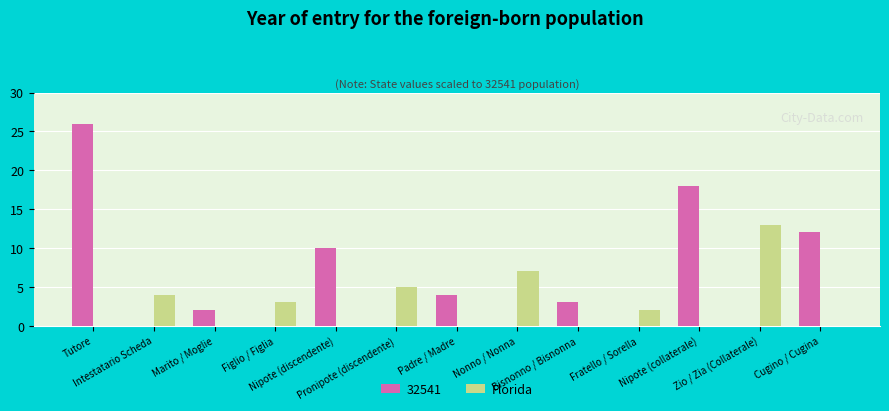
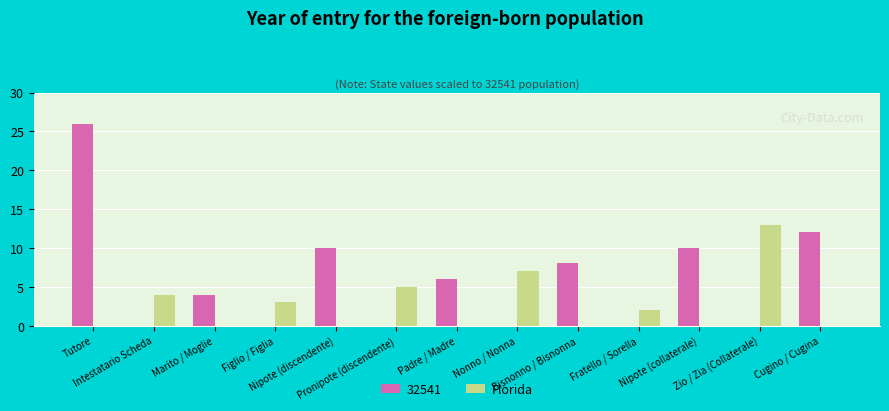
32541, Marito / Moglie: 2 -> 4
32541, Padre / Madre: 4 -> 6
32541, Bisnonno / Bisnonna: 3 -> 8
32541, Nipote (collaterale): 18 -> 10
